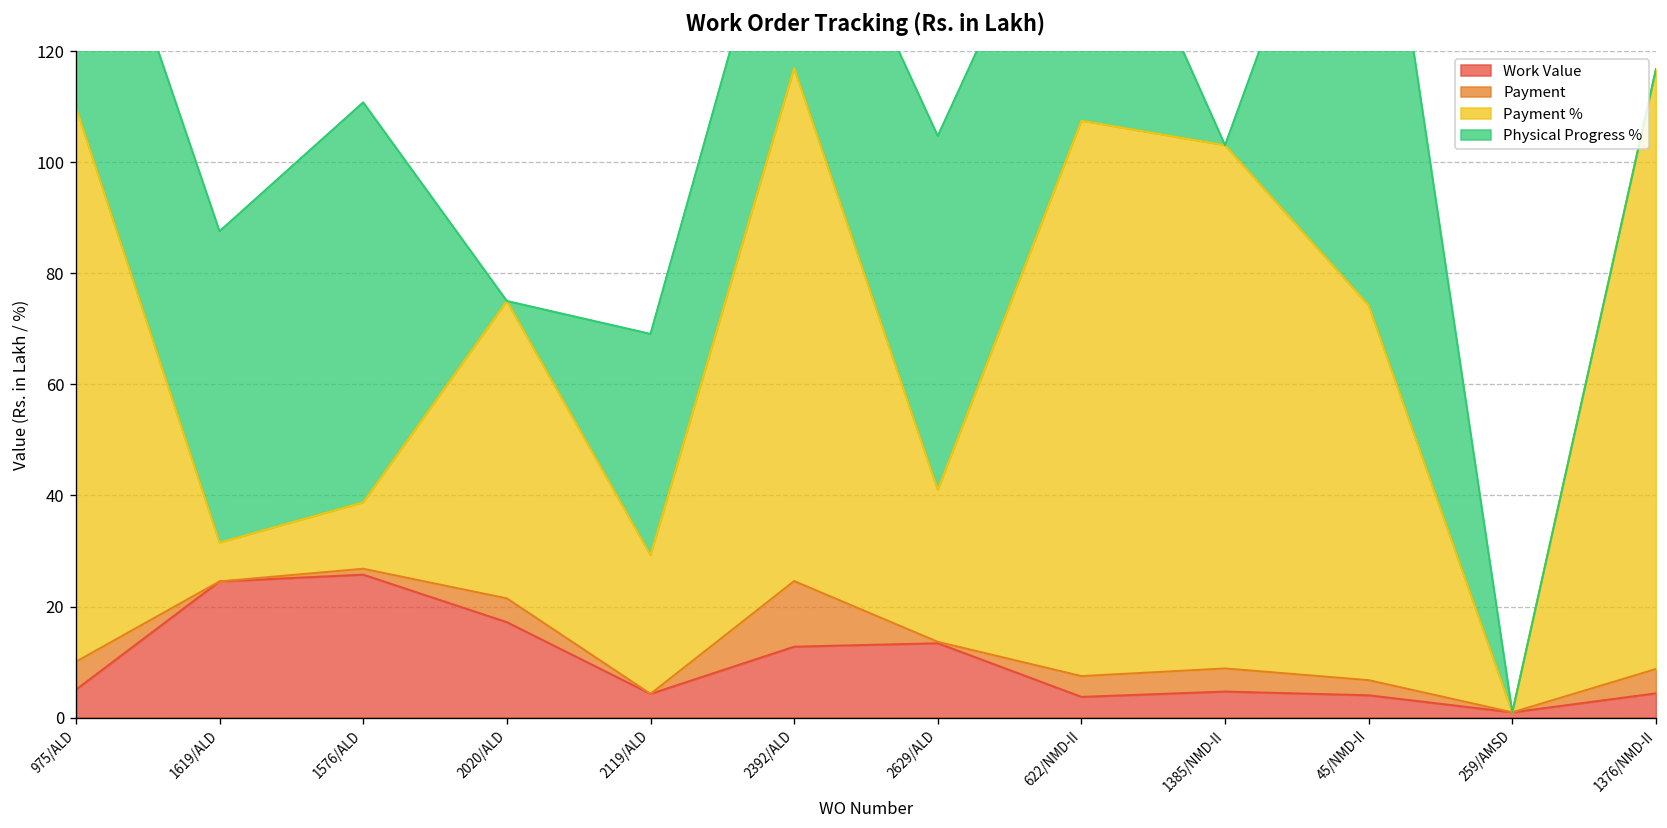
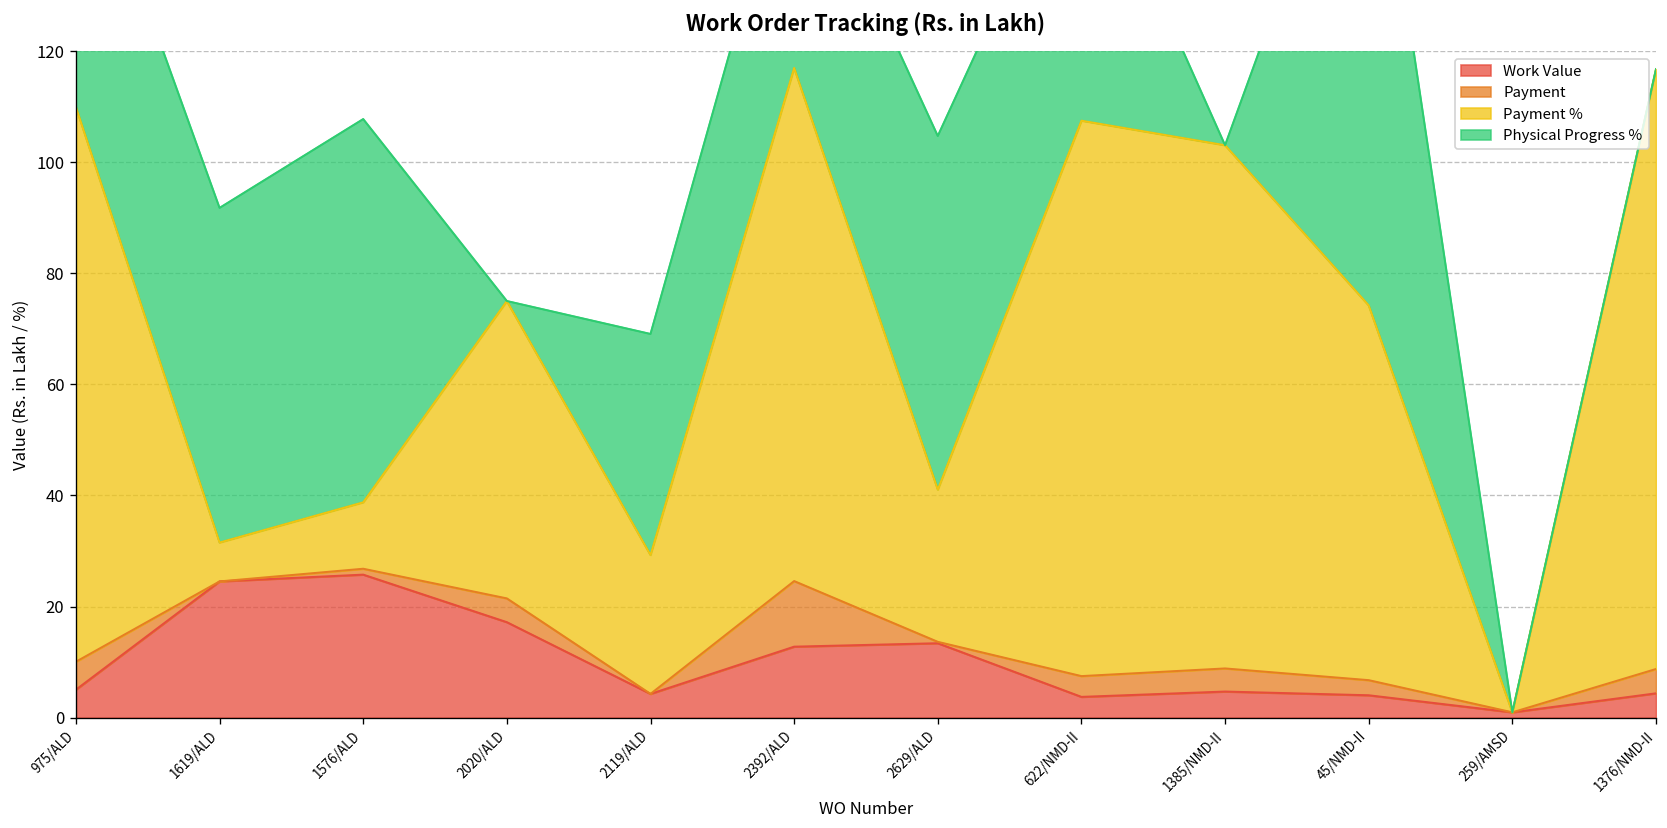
Physical Progress %, 1619/ALD: 56 -> 60
Physical Progress %, 1576/ALD: 72 -> 69
